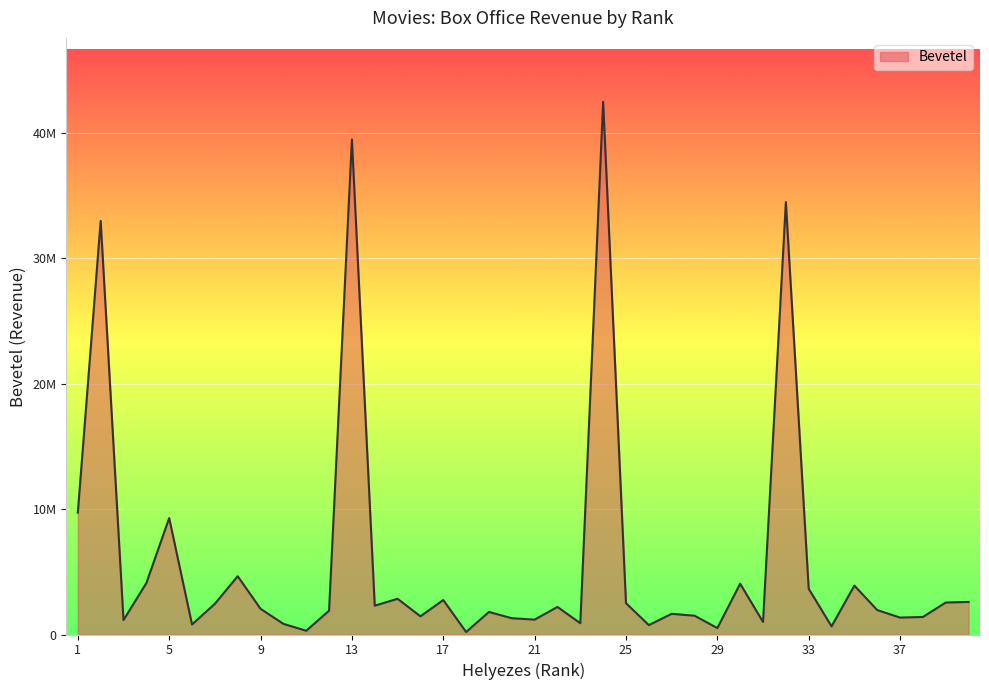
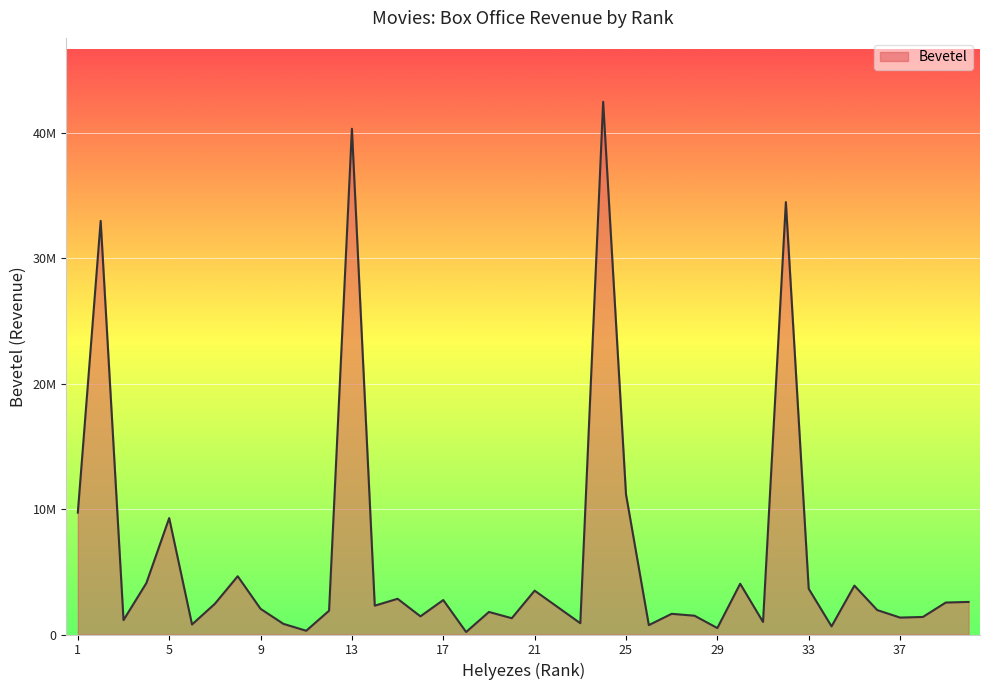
13: 39500000 -> 40400000
21: 1200000 -> 3500000
25: 2500000 -> 11200000
